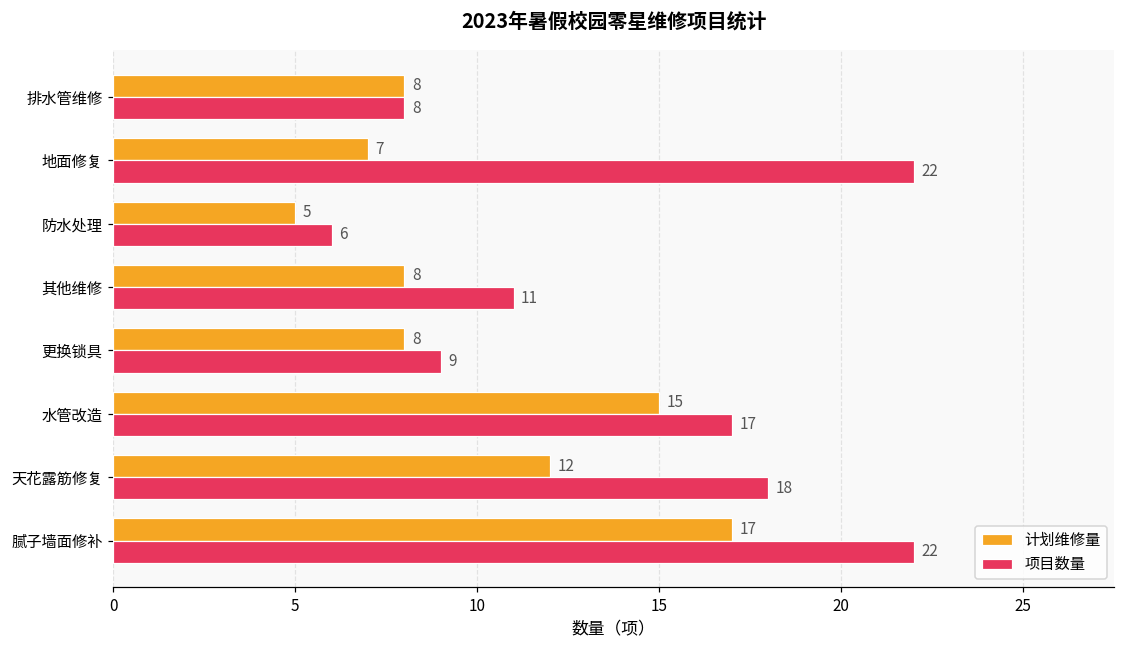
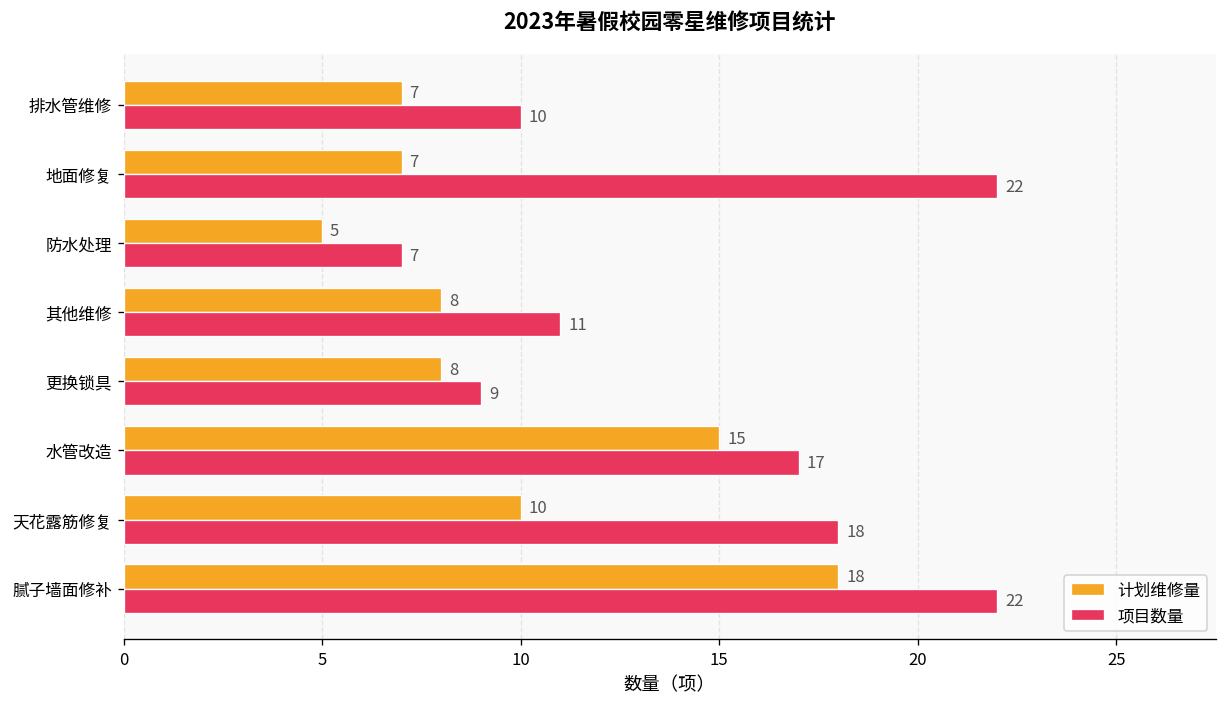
计划维修量, 排水管维修: 8 -> 7
项目数量, 排水管维修: 8 -> 10
项目数量, 防水处理: 6 -> 7
计划维修量, 天花露筋修复: 12 -> 10
计划维修量, 腻子墙面修补: 17 -> 18
